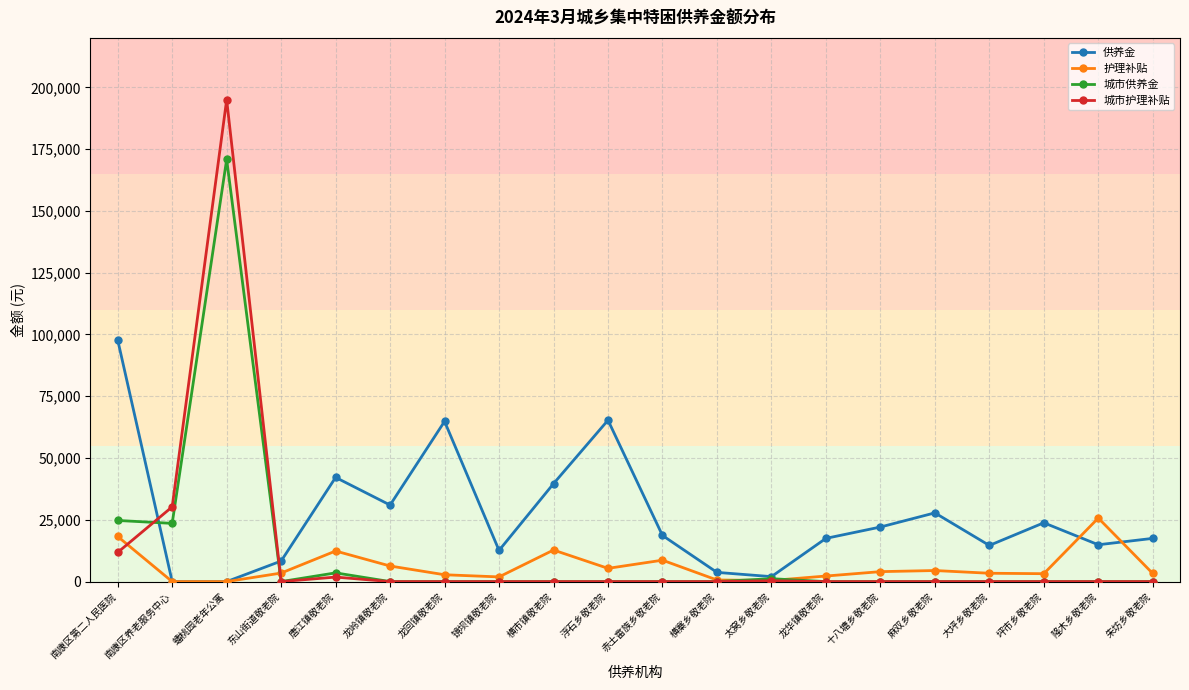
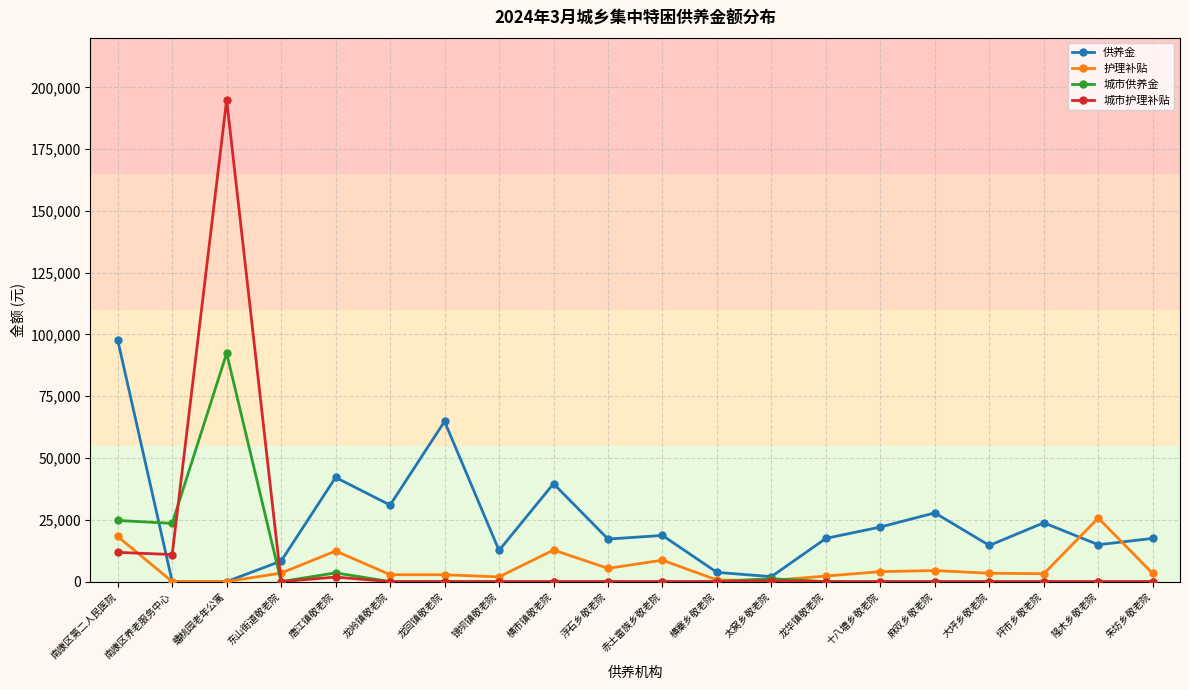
城市护理补贴, 南康区养老服务中心: 30,000 -> 11,000
城市供养金, 蟠桃园老年公寓: 171,000 -> 92,000
护理补贴, 龙岭镇敬老院: 6,000 -> 3,000
供养金, 浮石乡敬老院: 65,000 -> 17,000
